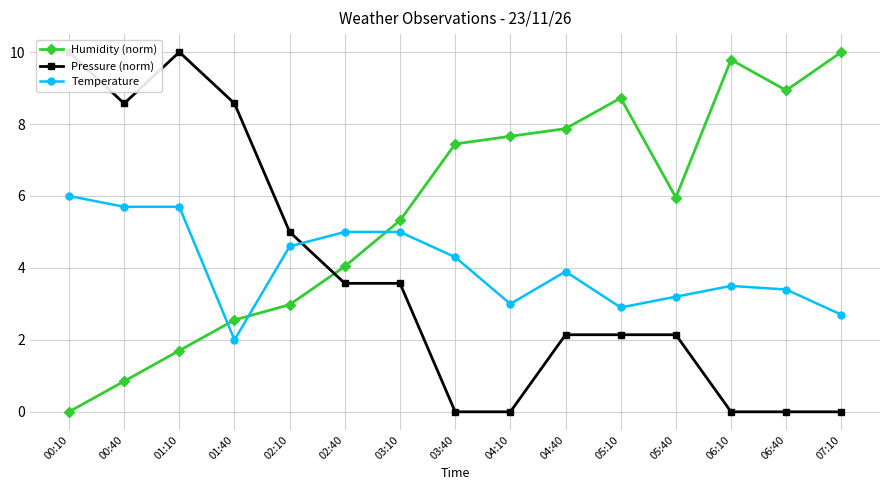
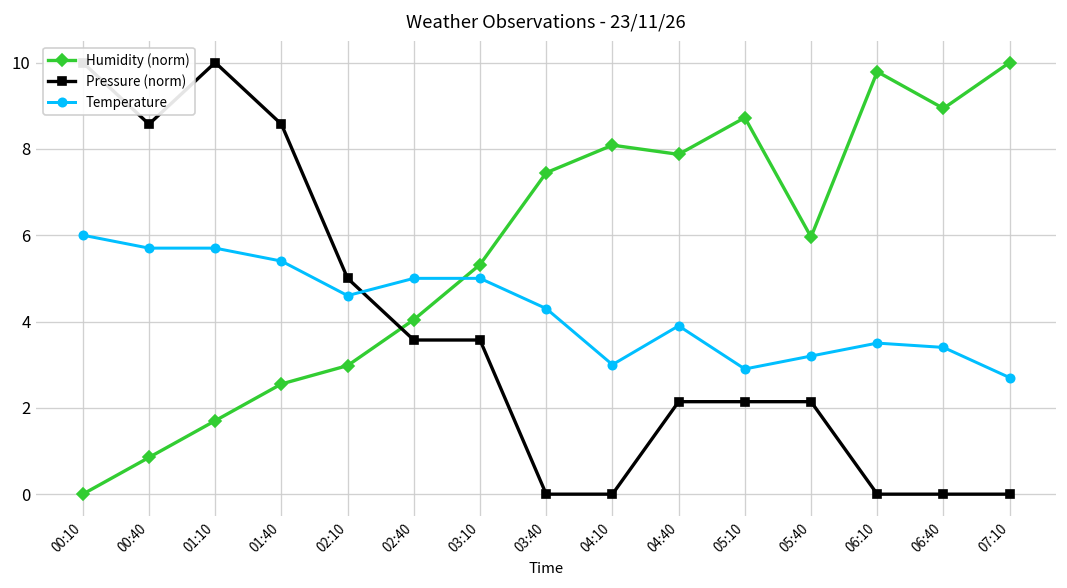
Temperature, 01:40: 2.0 -> 5.4
Humidity (norm), 04:10: 7.7 -> 8.1
